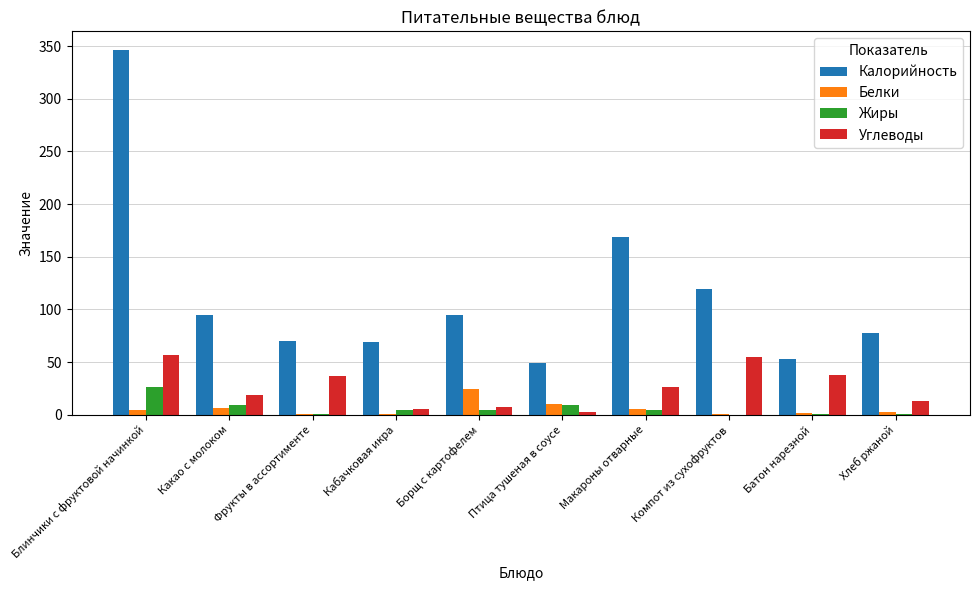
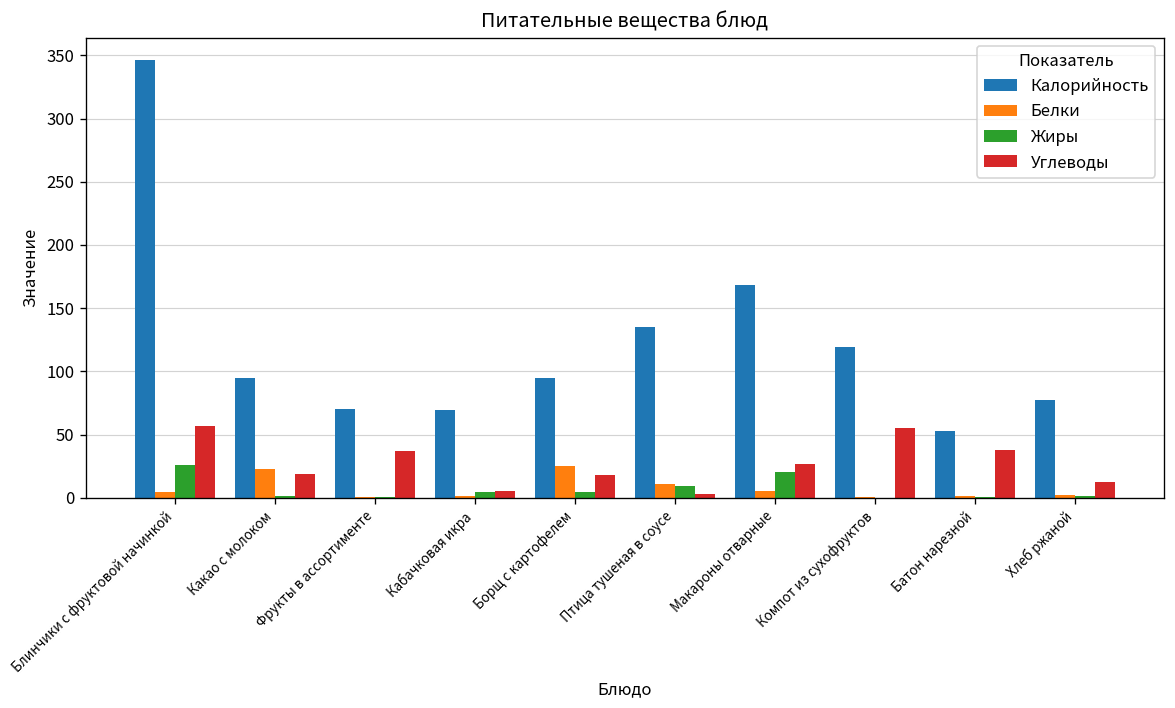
Белки, Какао с молоком: 7 -> 23
Жиры, Какао с молоком: 10 -> 1
Углеводы, Борщ с картофелем: 7 -> 18
Калорийность, Птица тушеная в соусе: 49 -> 135
Жиры, Макароны отварные: 5 -> 21
